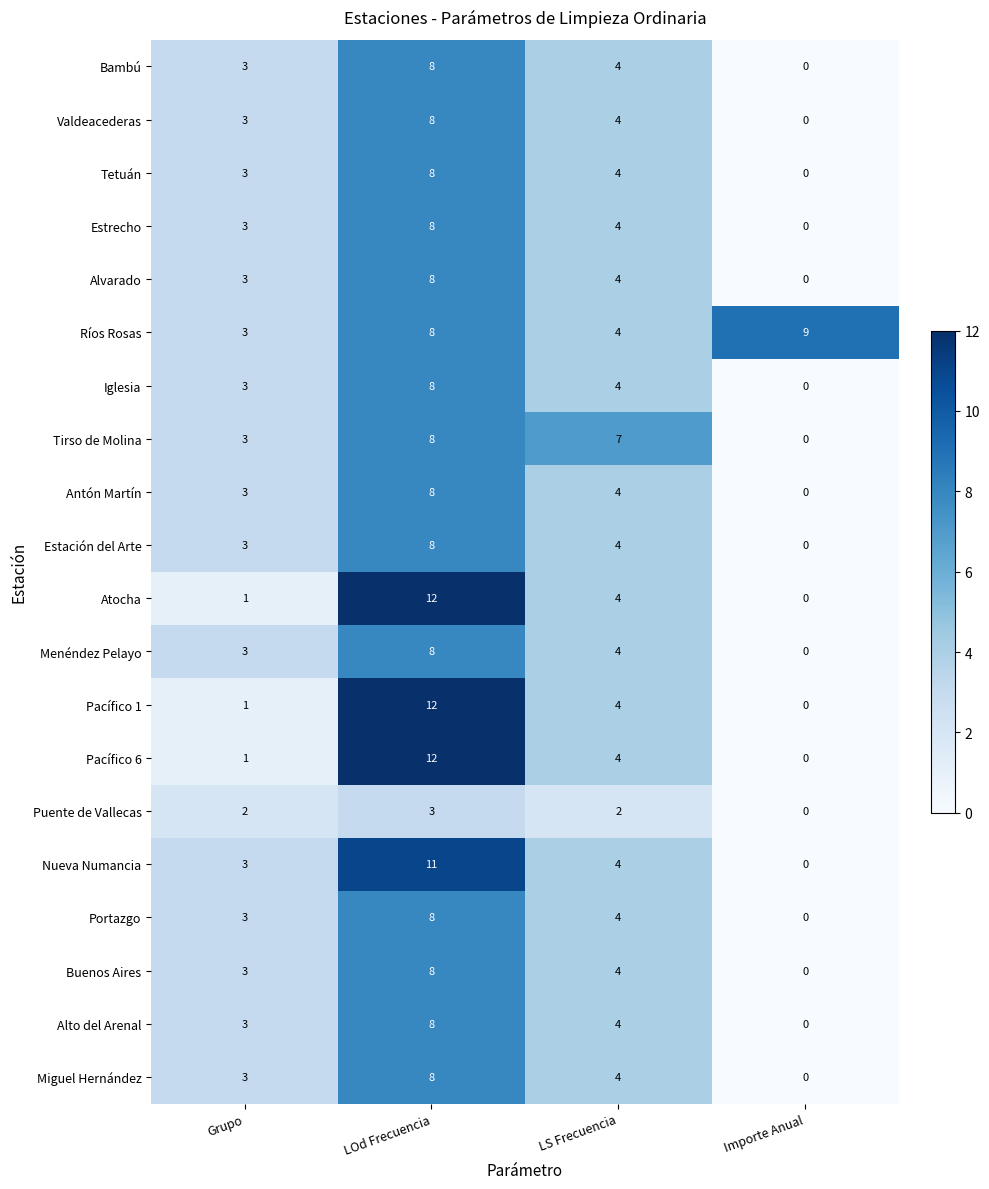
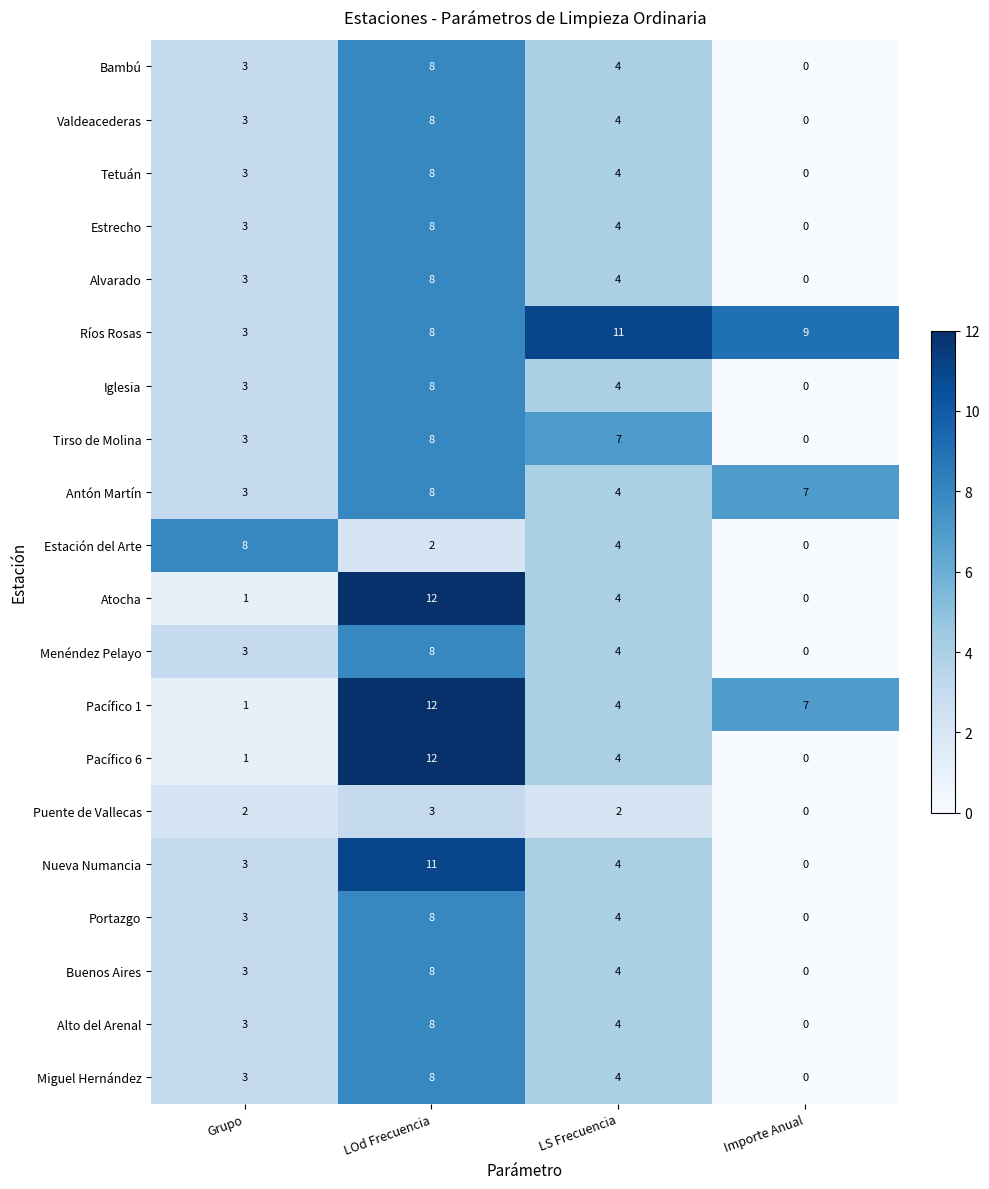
Ríos Rosas, LS Frecuencia: 4 -> 11
Antón Martín, Importe Anual: 0 -> 7
Estación del Arte, Grupo: 3 -> 8
Estación del Arte, LOd Frecuencia: 8 -> 2
Pacífico 1, Importe Anual: 0 -> 7
